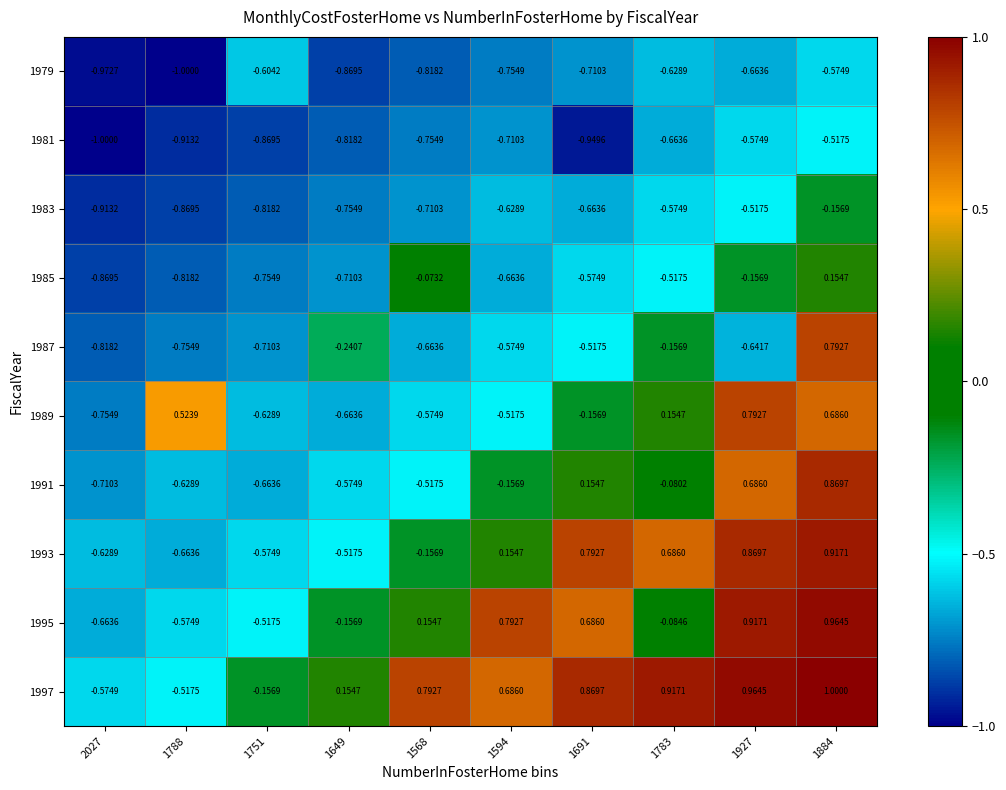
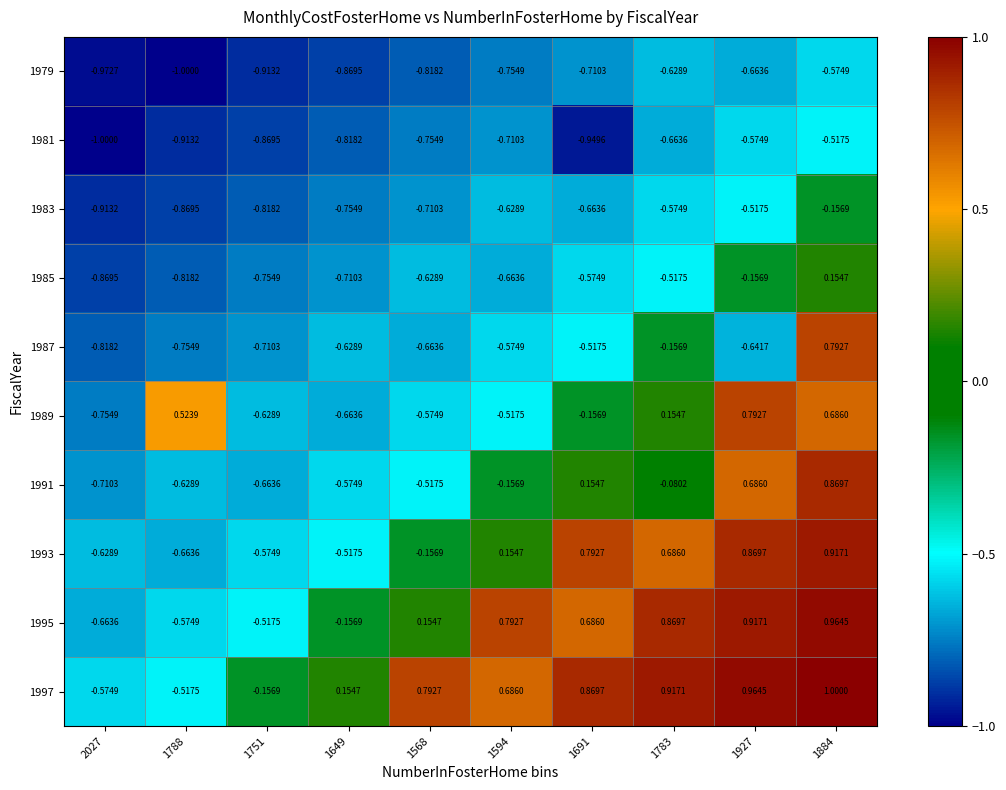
1979, 1751: -0.6042 -> -0.9132
1985, 1568: -0.0732 -> -0.6289
1987, 1649: -0.2407 -> -0.6289
1995, 1783: -0.0846 -> 0.8697
